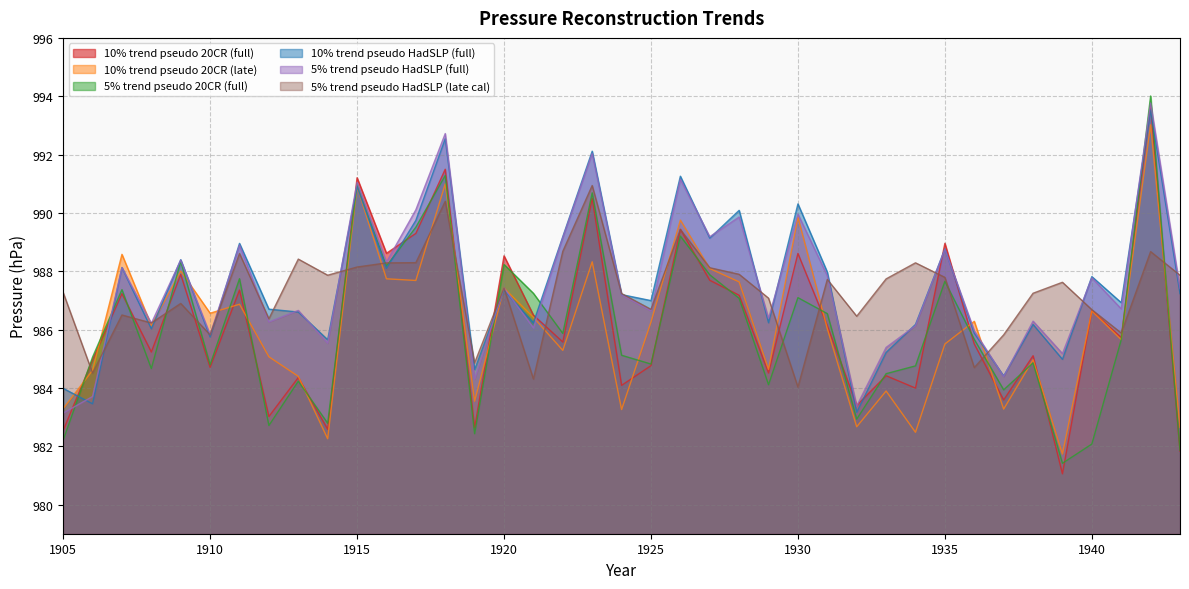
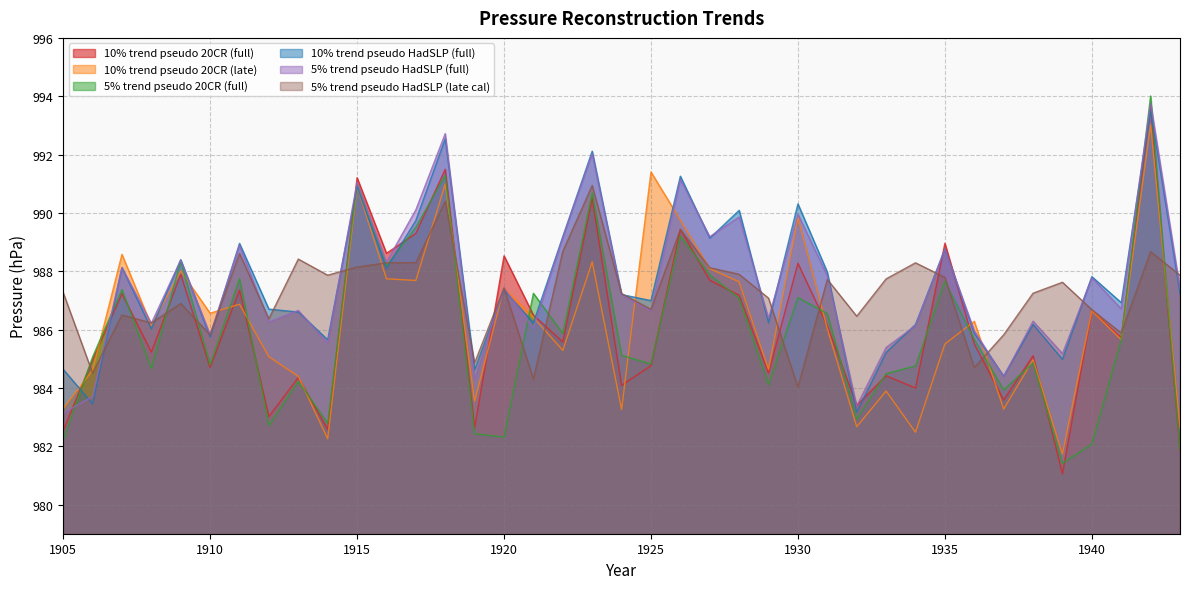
10% trend pseudo HadSLP (full), 1905: 984.0 -> 984.6
5% trend pseudo 20CR (full), 1920: 988.2 -> 982.3
10% trend pseudo 20CR (late), 1925: 986.3 -> 991.4
10% trend pseudo 20CR (full), 1930: 988.6 -> 988.3
